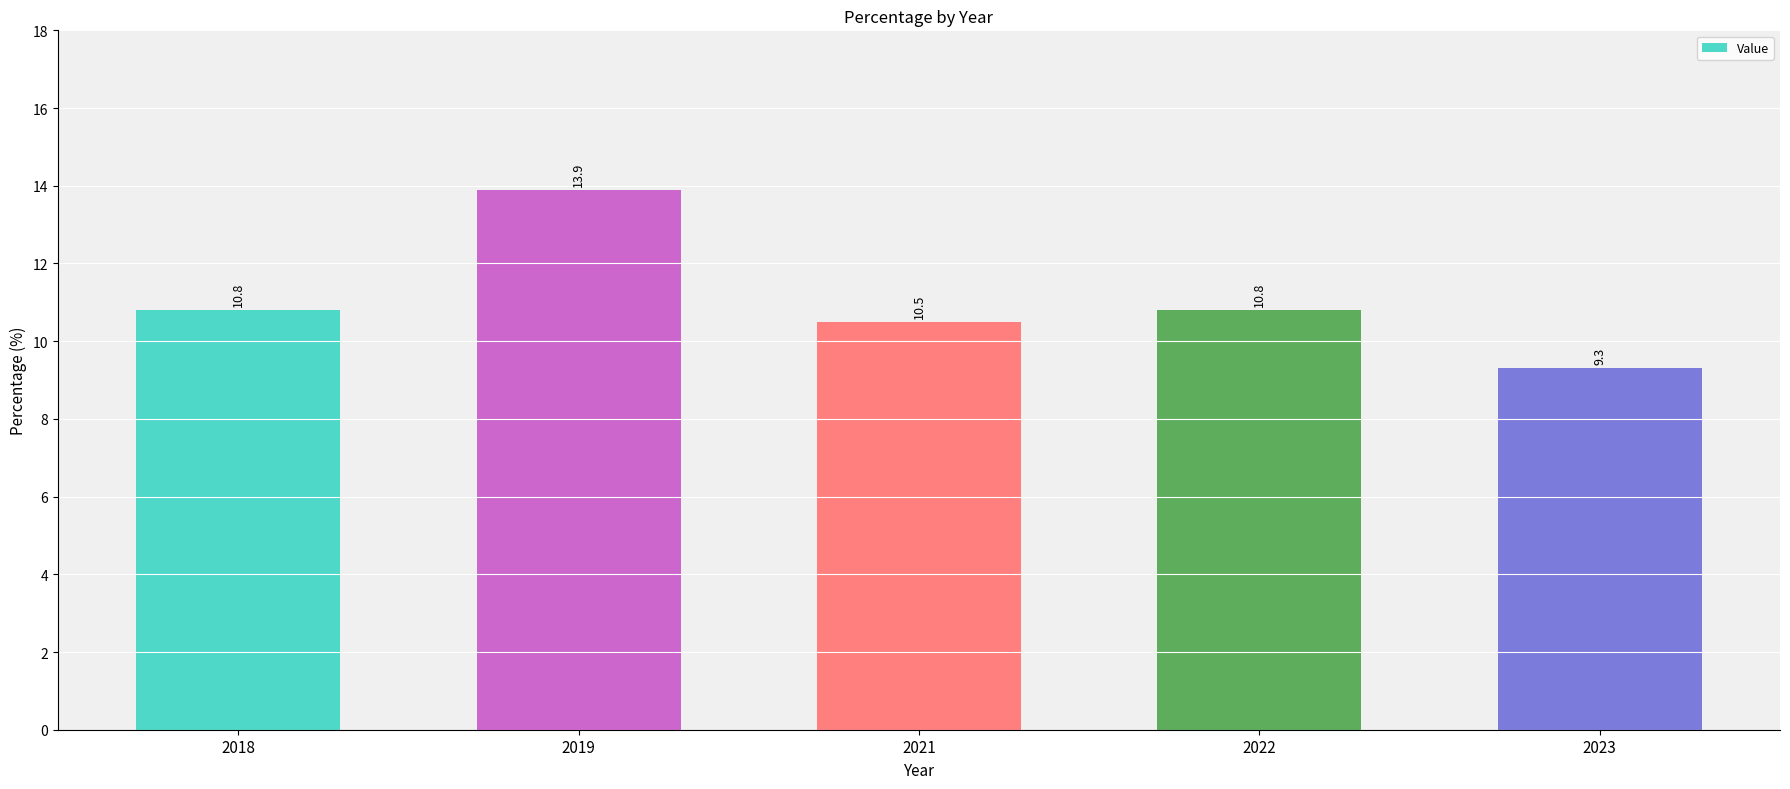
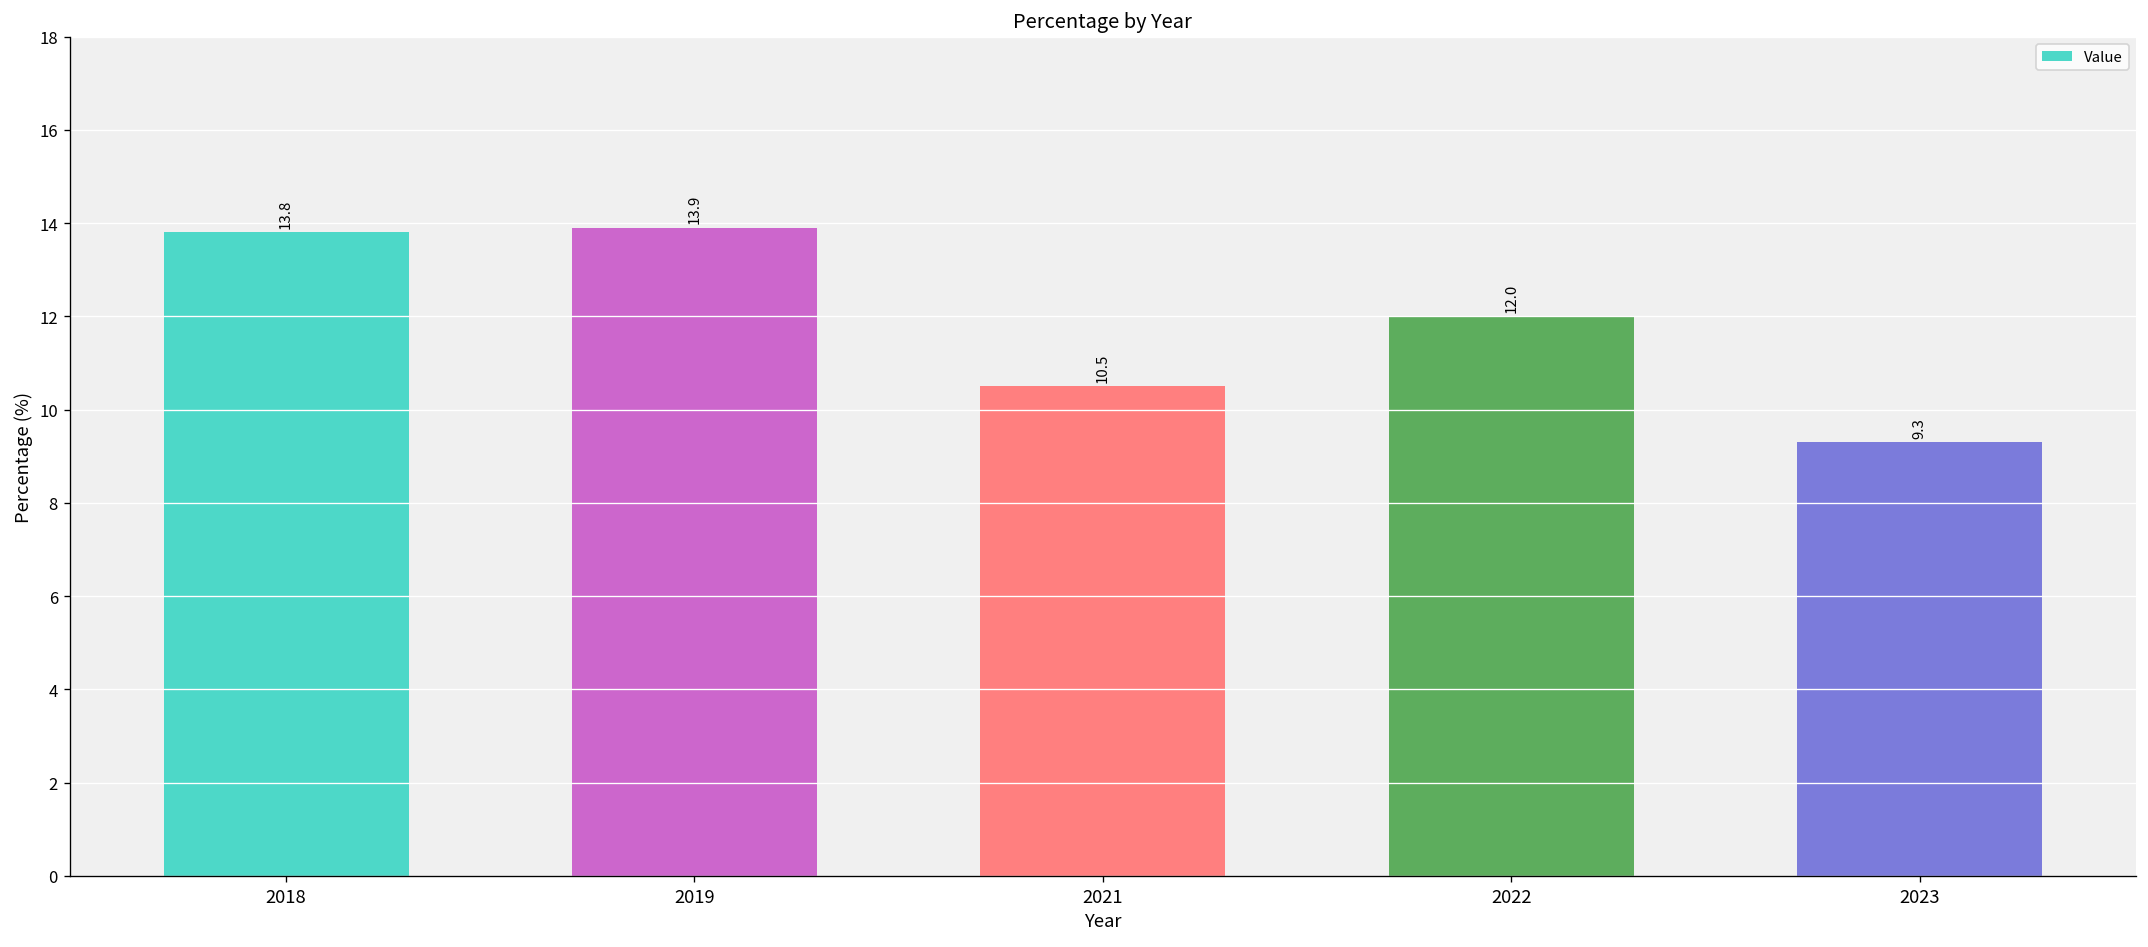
2018: 10.8 -> 13.8
2022: 10.8 -> 12.0
